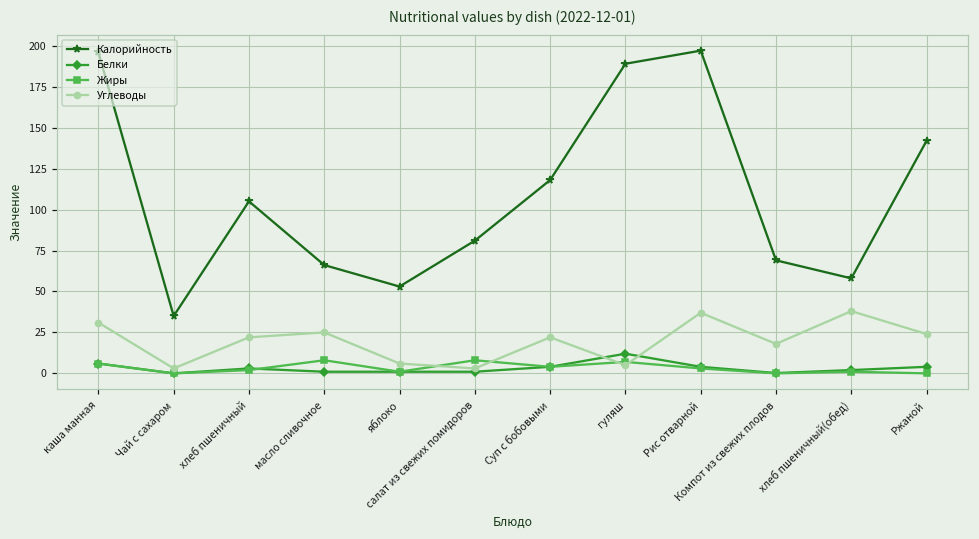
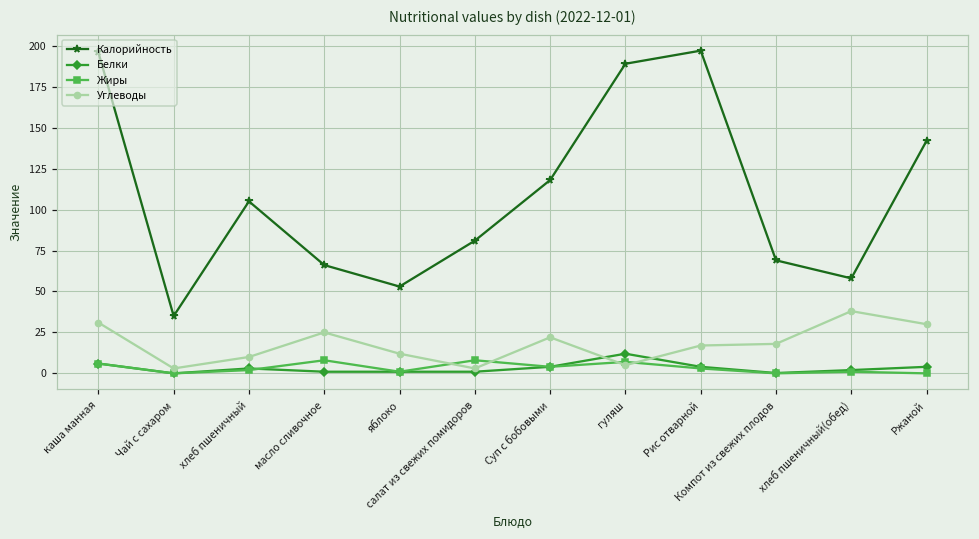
Углеводы, хлеб пшеничный: 22 -> 10
Углеводы, яблоко: 6 -> 12
Углеводы, Рис отварной: 37 -> 17
Углеводы, Ржаной: 24 -> 30
